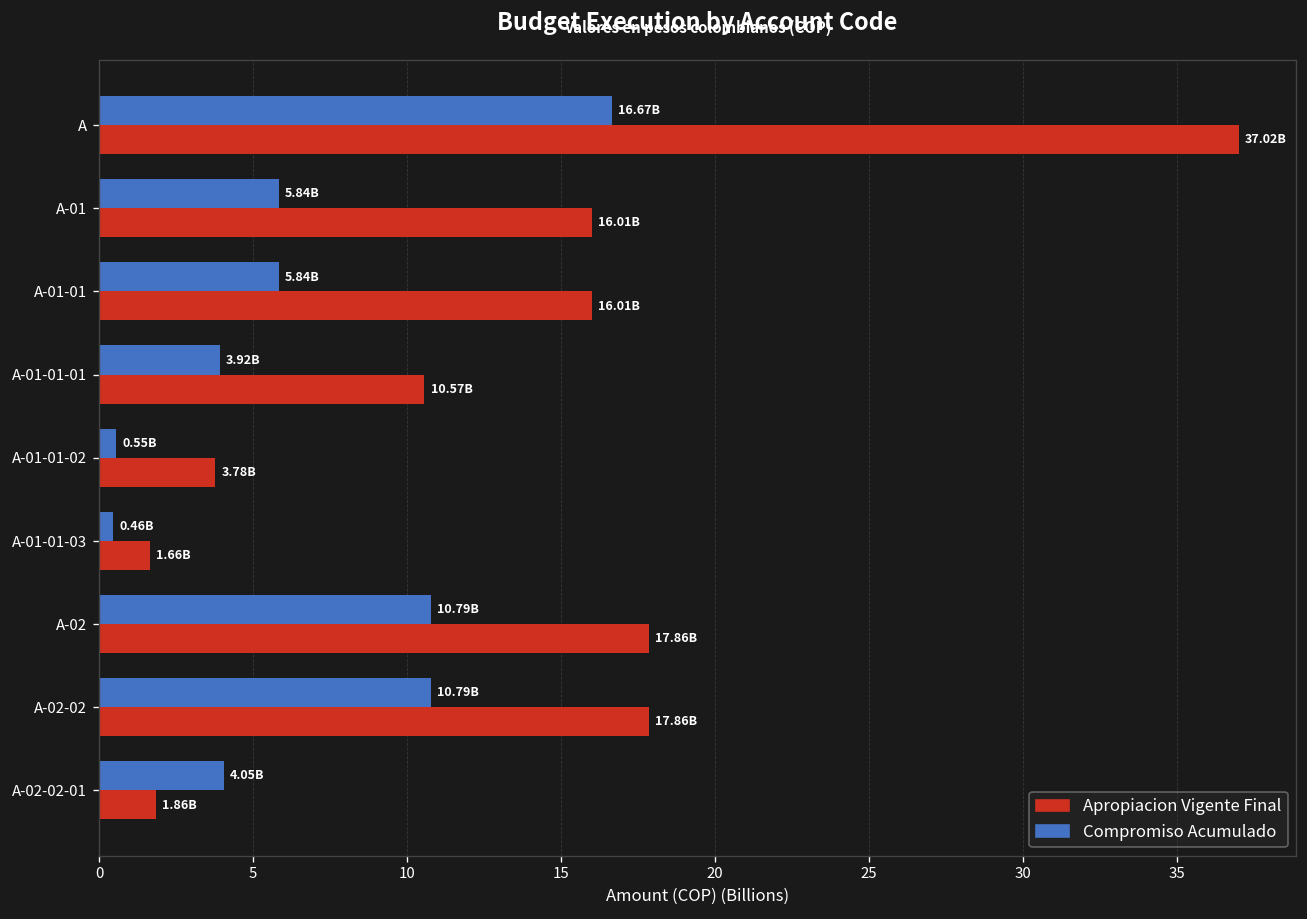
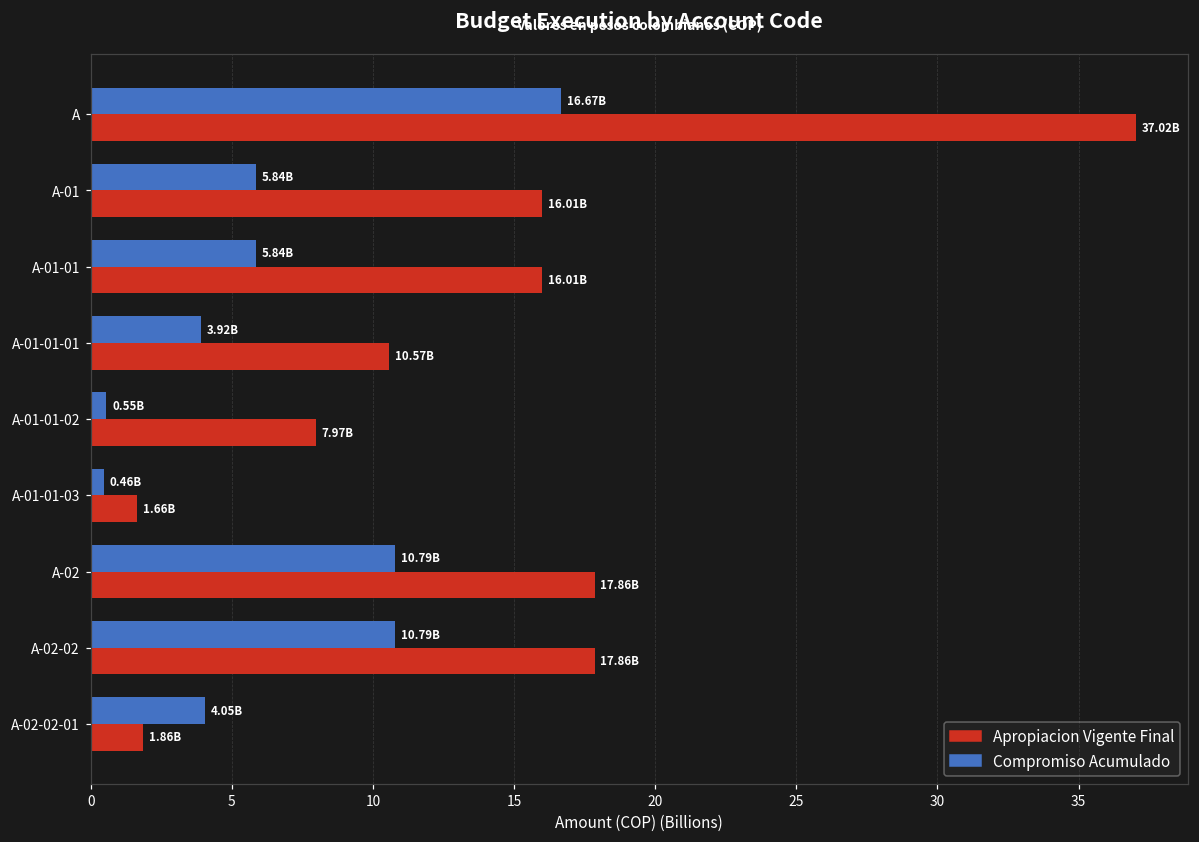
Apropiacion Vigente Final, A-01-01-02: 3.78B -> 7.97B
